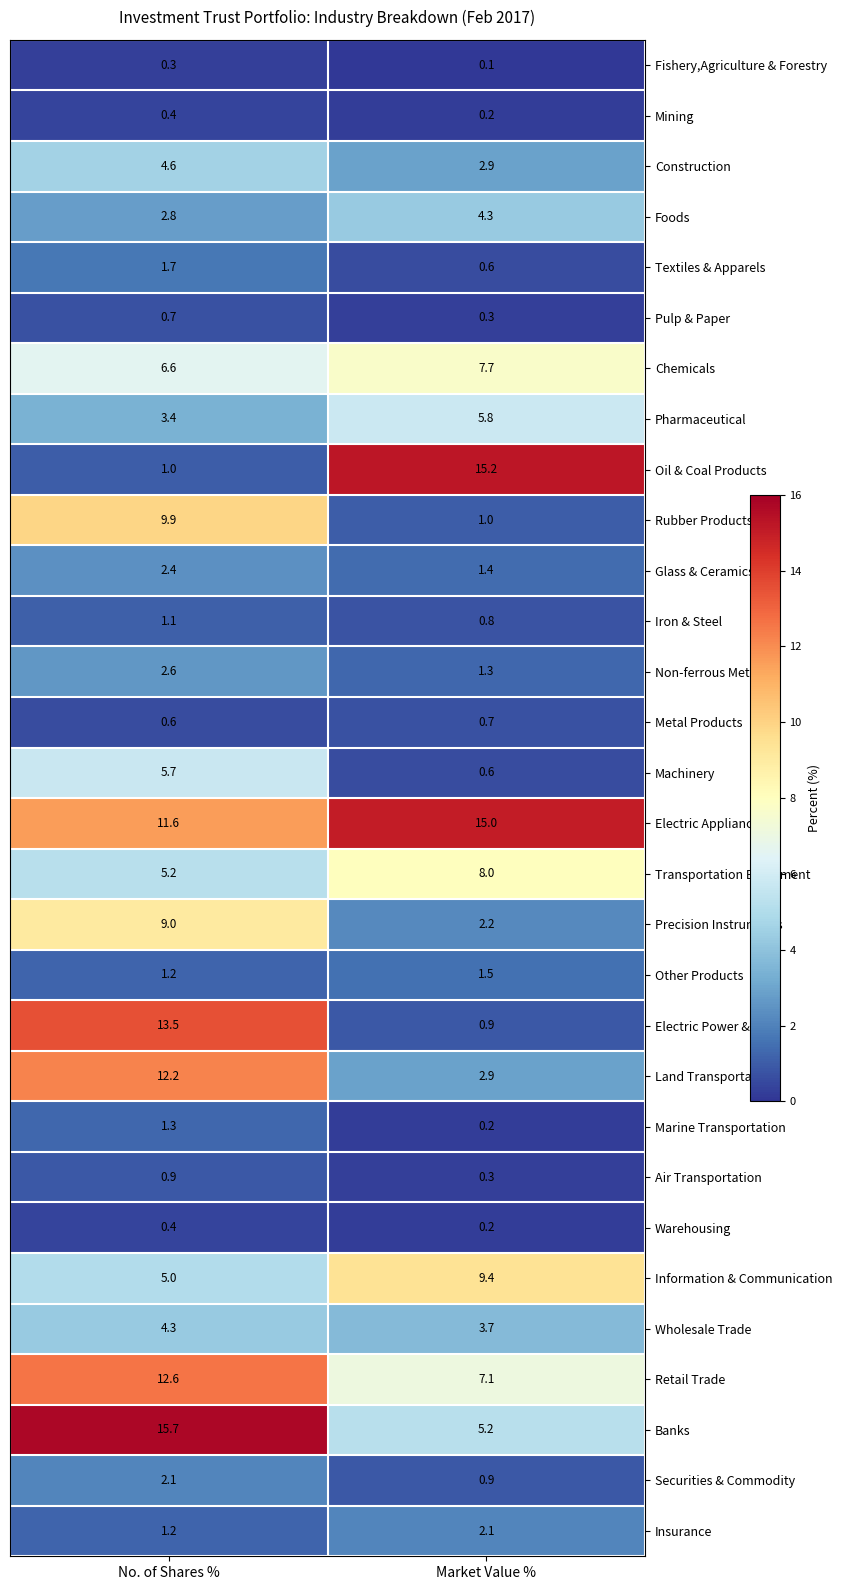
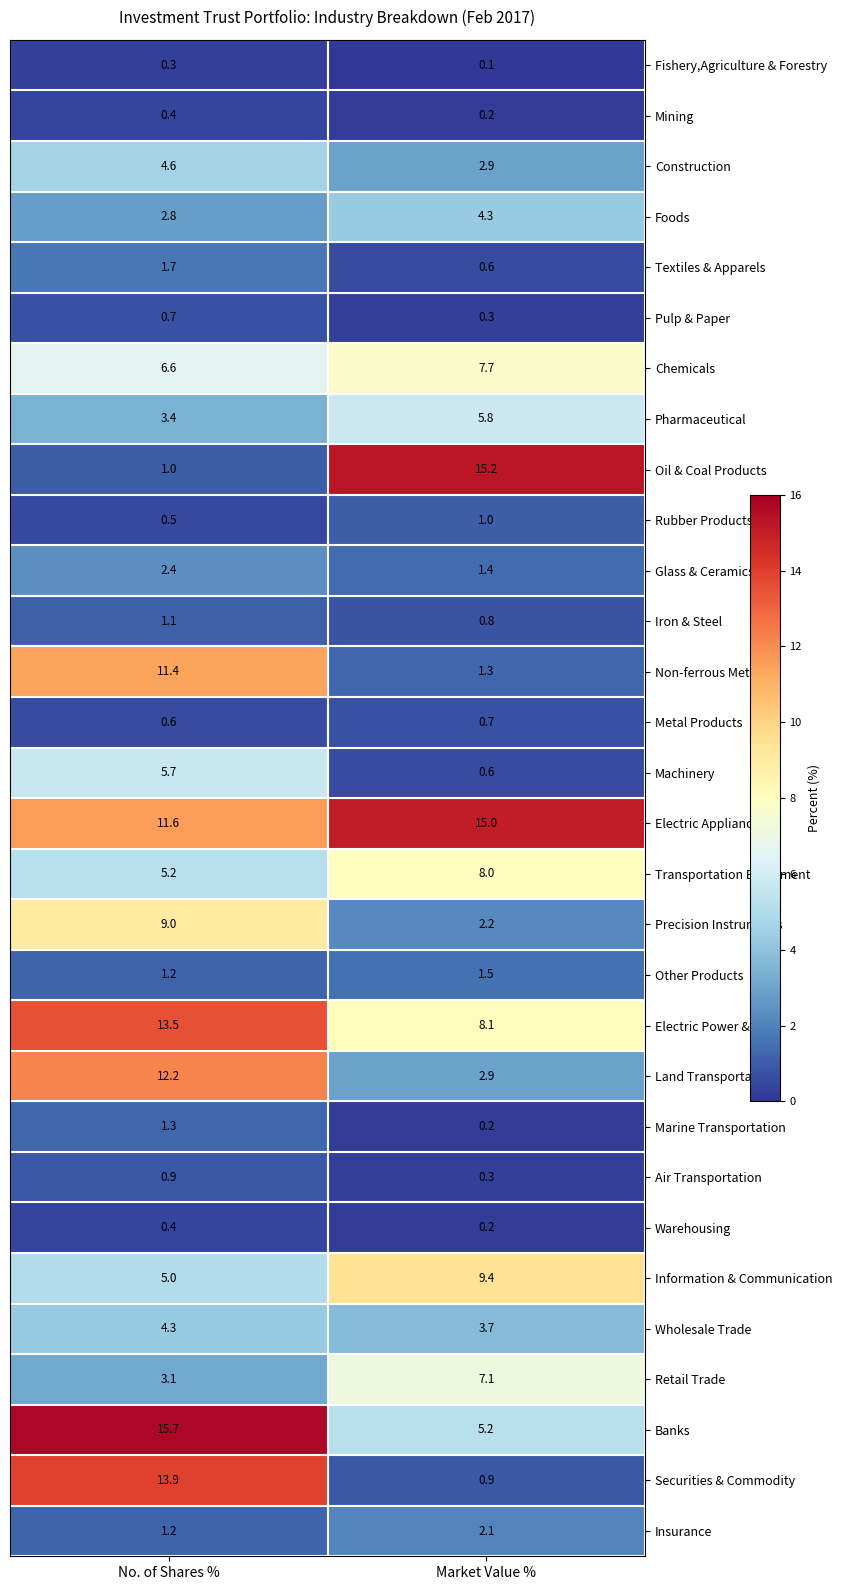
Rubber Products, No. of Shares %: 9.9 -> 0.5
Non-ferrous Metals, No. of Shares %: 2.6 -> 11.4
Electric Power & Gas, Market Value %: 0.9 -> 8.1
Retail Trade, No. of Shares %: 12.6 -> 3.1
Securities & Commodity, No. of Shares %: 2.1 -> 13.9
